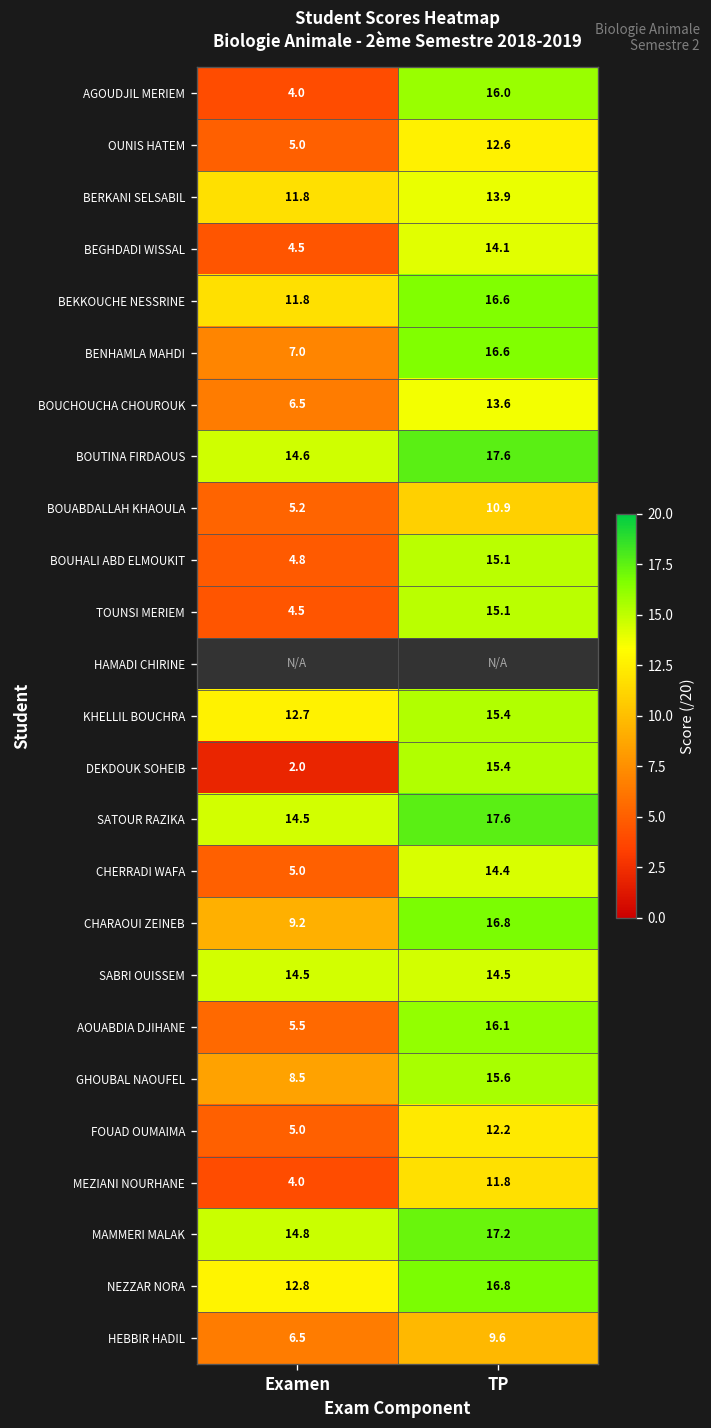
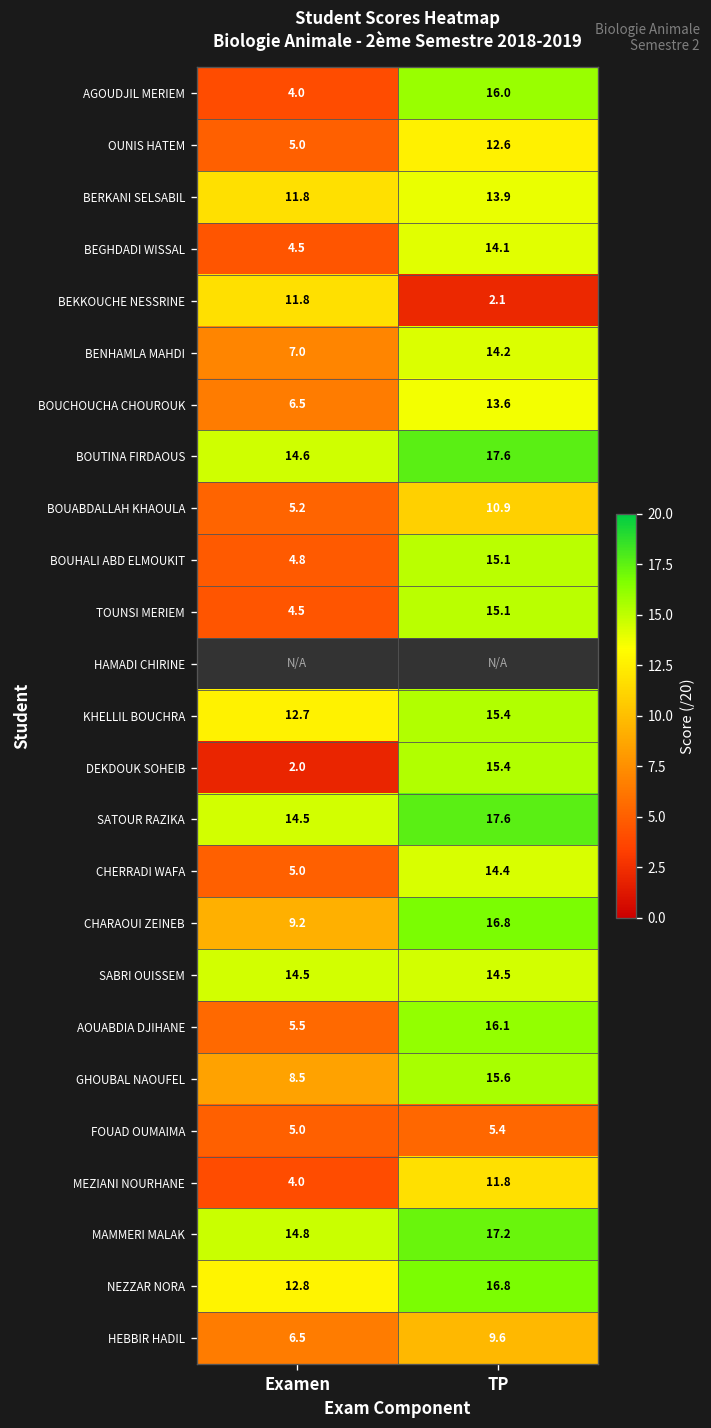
BEKKOUCHE NESSRINE, TP: 16.6 -> 2.1
BENHAMLA MAHDI, TP: 16.6 -> 14.2
FOUAD OUMAIMA, TP: 12.2 -> 5.4
